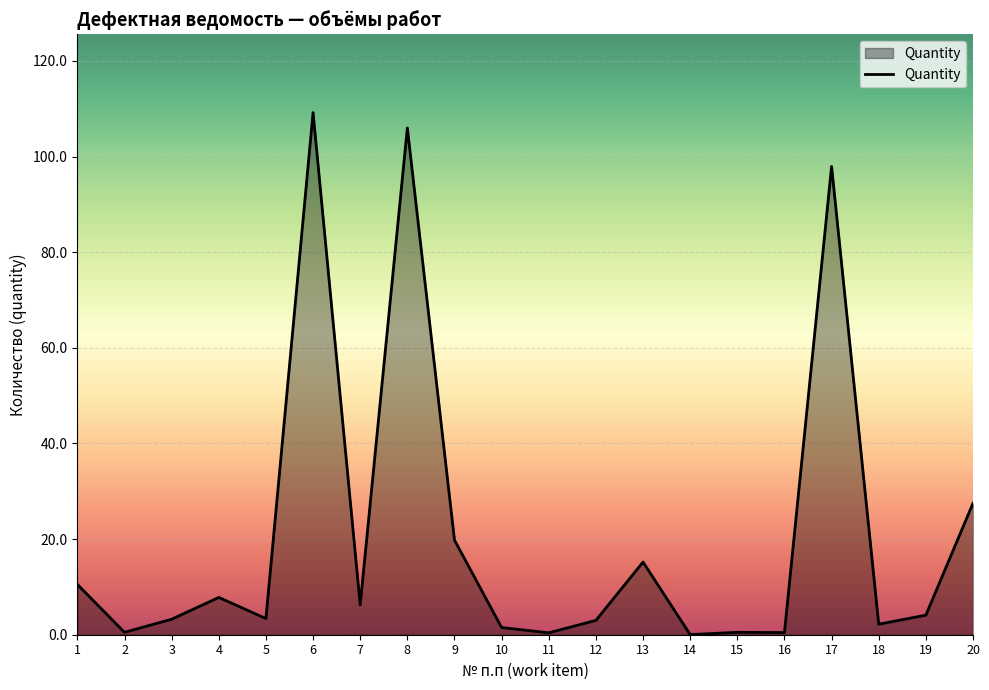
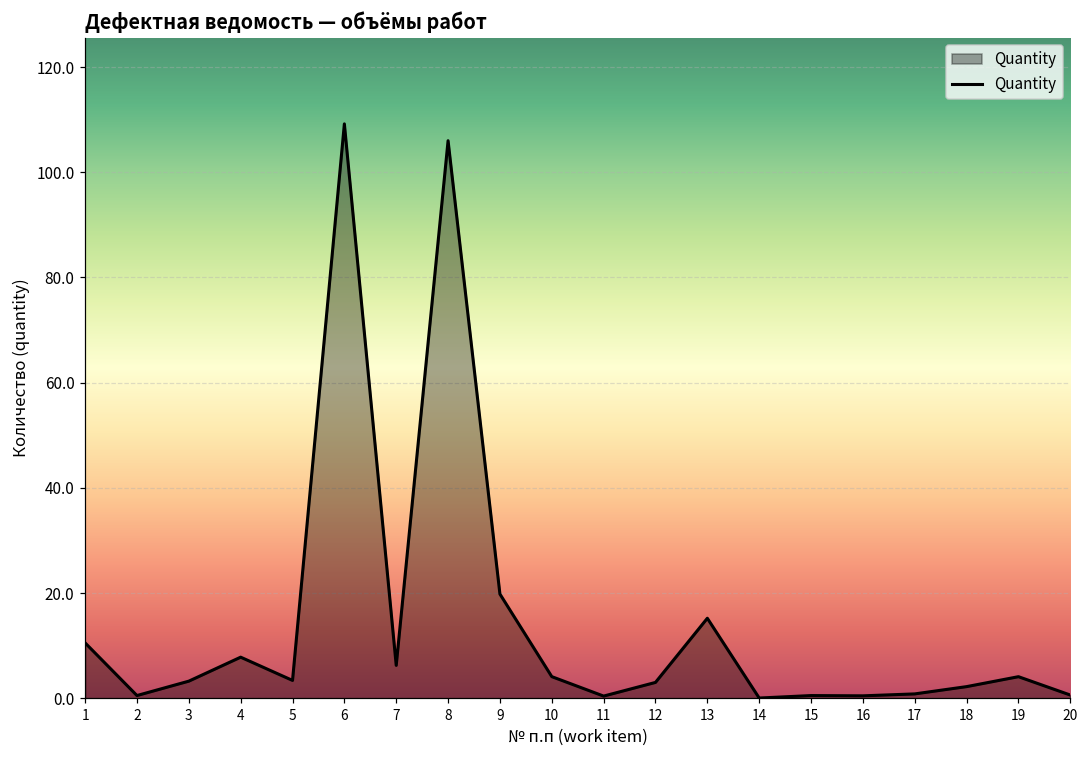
10: 2 -> 4
17: 98 -> 1
20: 28 -> 1
